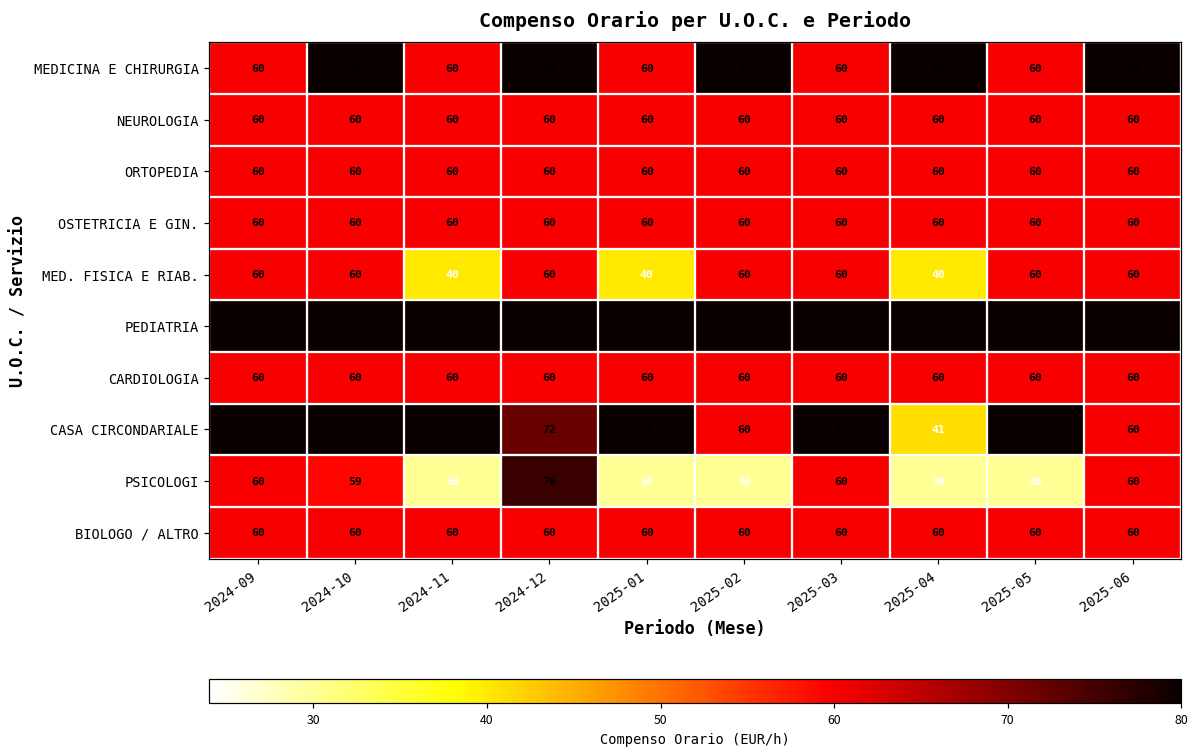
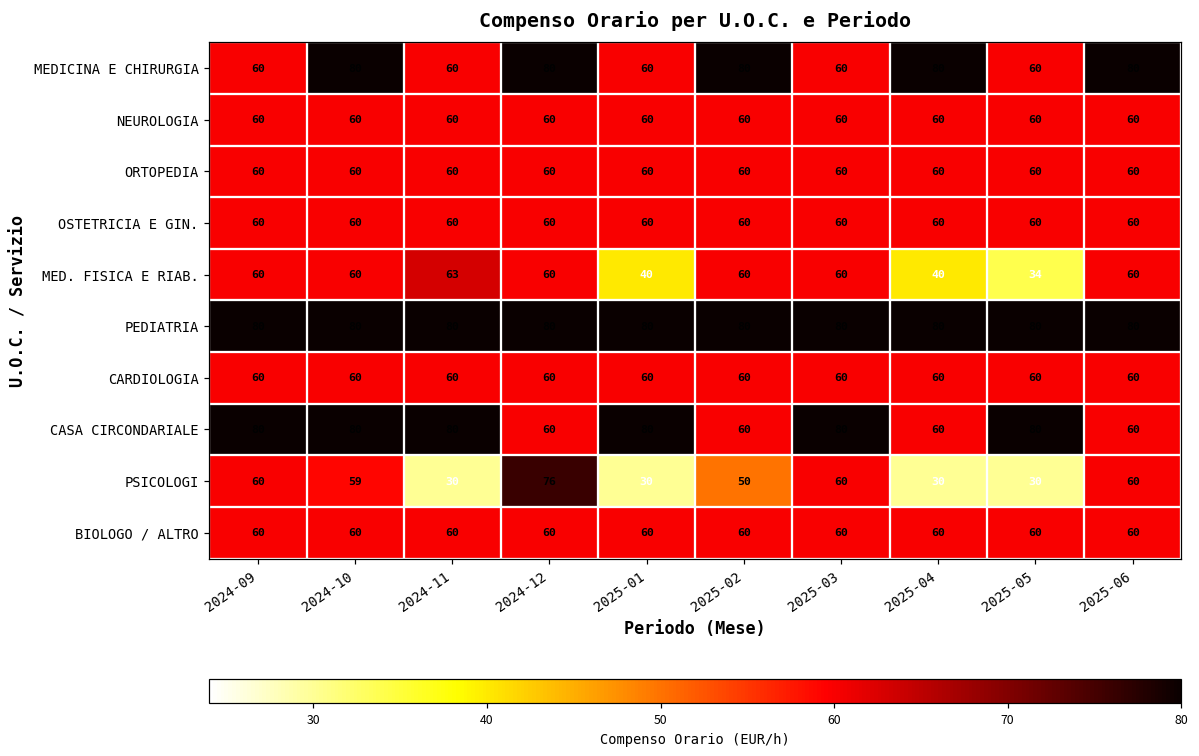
MED. FISICA E RIAB., 2024-11: 40 -> 63
MED. FISICA E RIAB., 2025-05: 60 -> 34
CASA CIRCONDARIALE, 2024-12: 72 -> 60
CASA CIRCONDARIALE, 2025-04: 41 -> 60
PSICOLOGI, 2025-02: 30 -> 50
